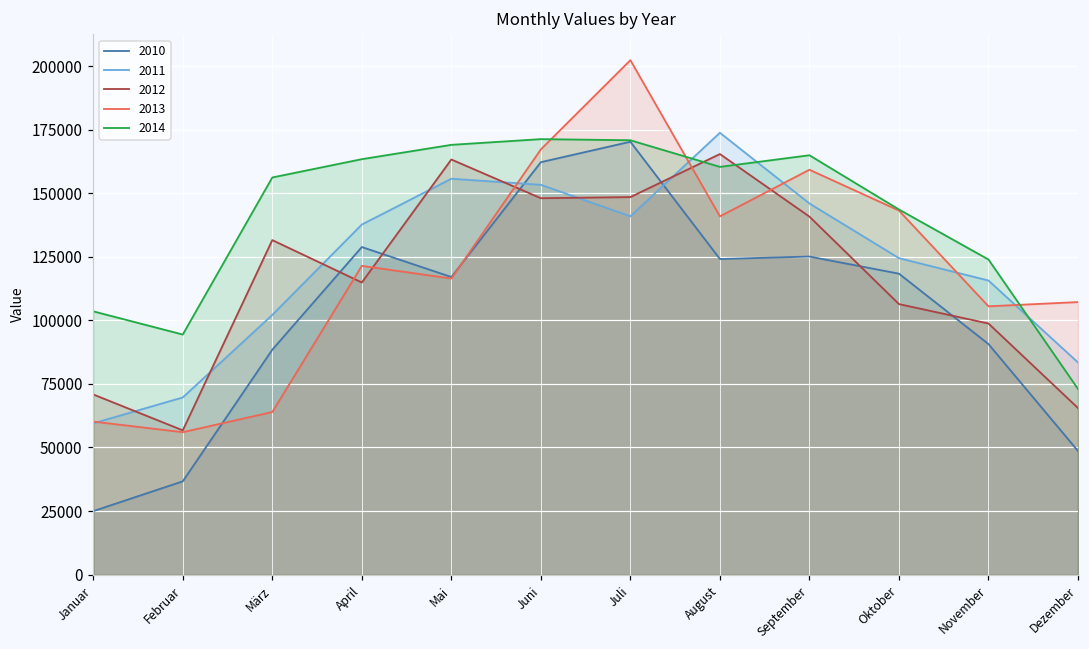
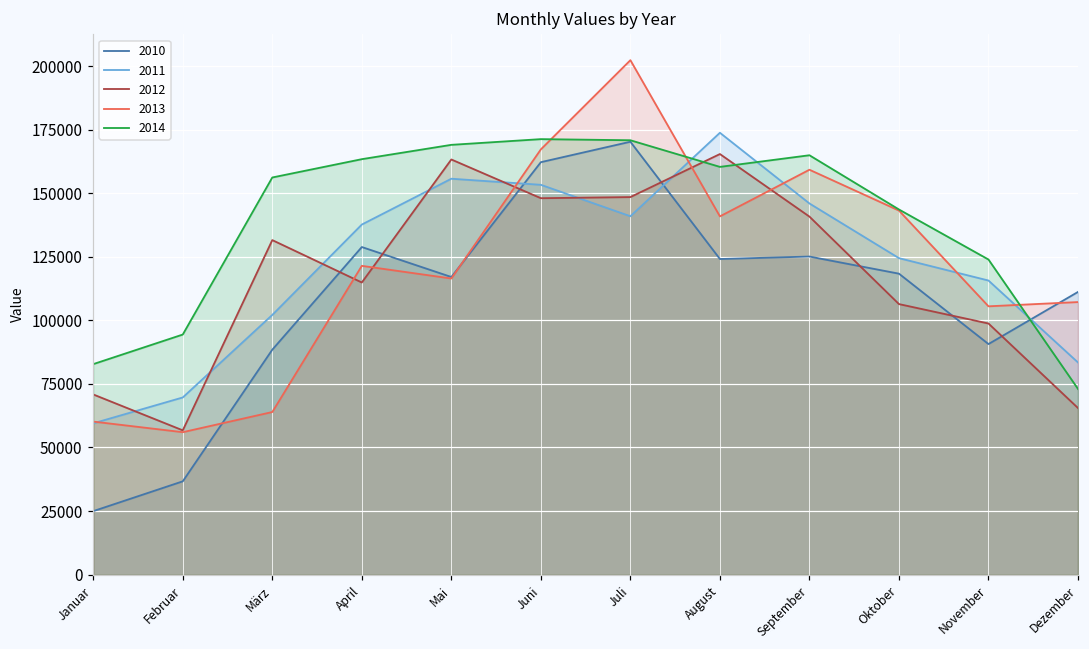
2014, Januar: 104000 -> 83000
2010, Dezember: 49000 -> 111000
